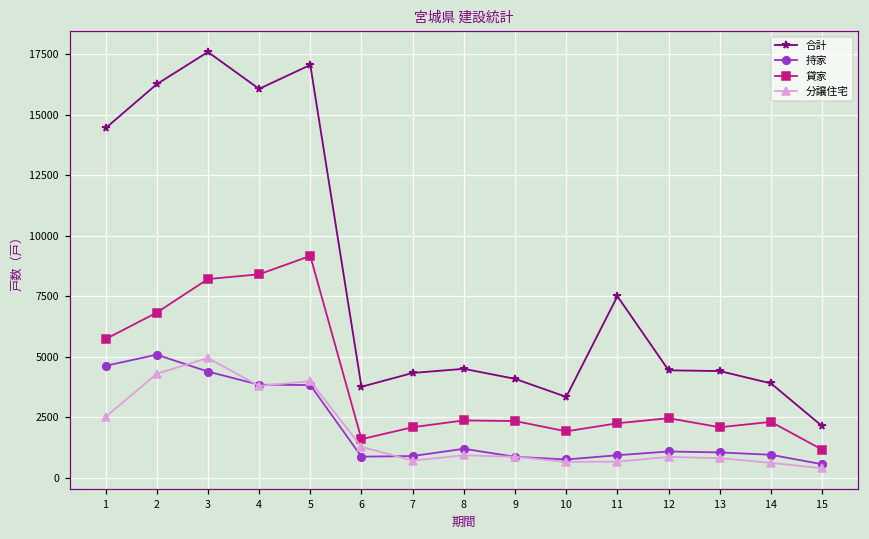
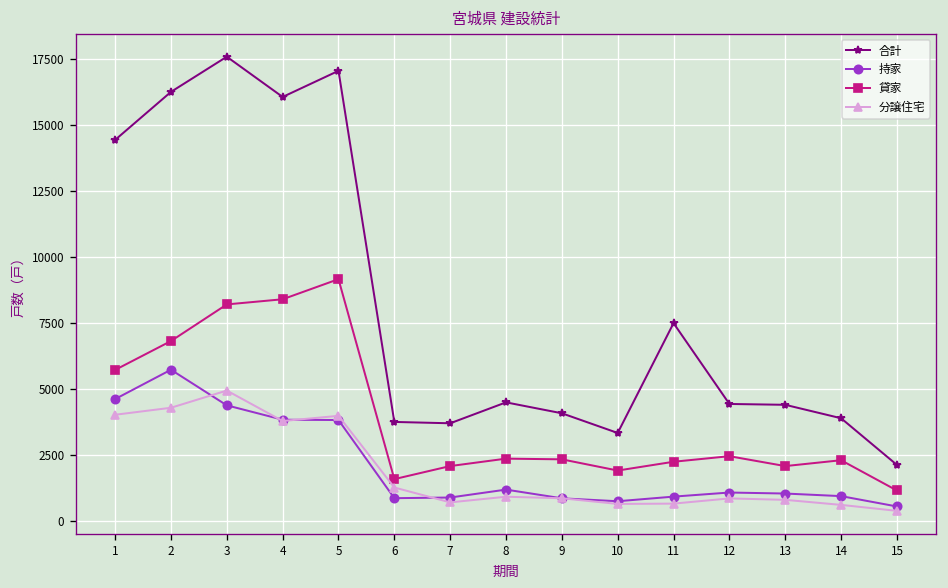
分譲住宅, 1: 2500 -> 4000
持家, 2: 5100 -> 5700
合計, 7: 4300 -> 3700
